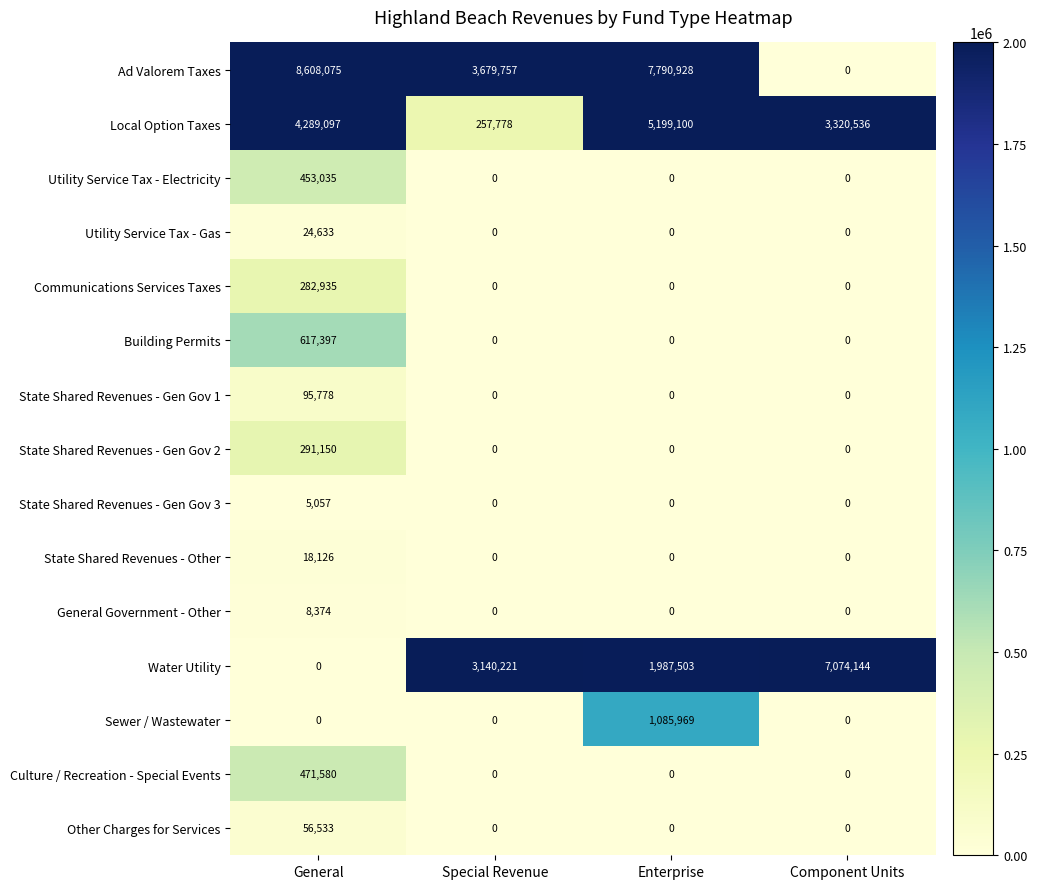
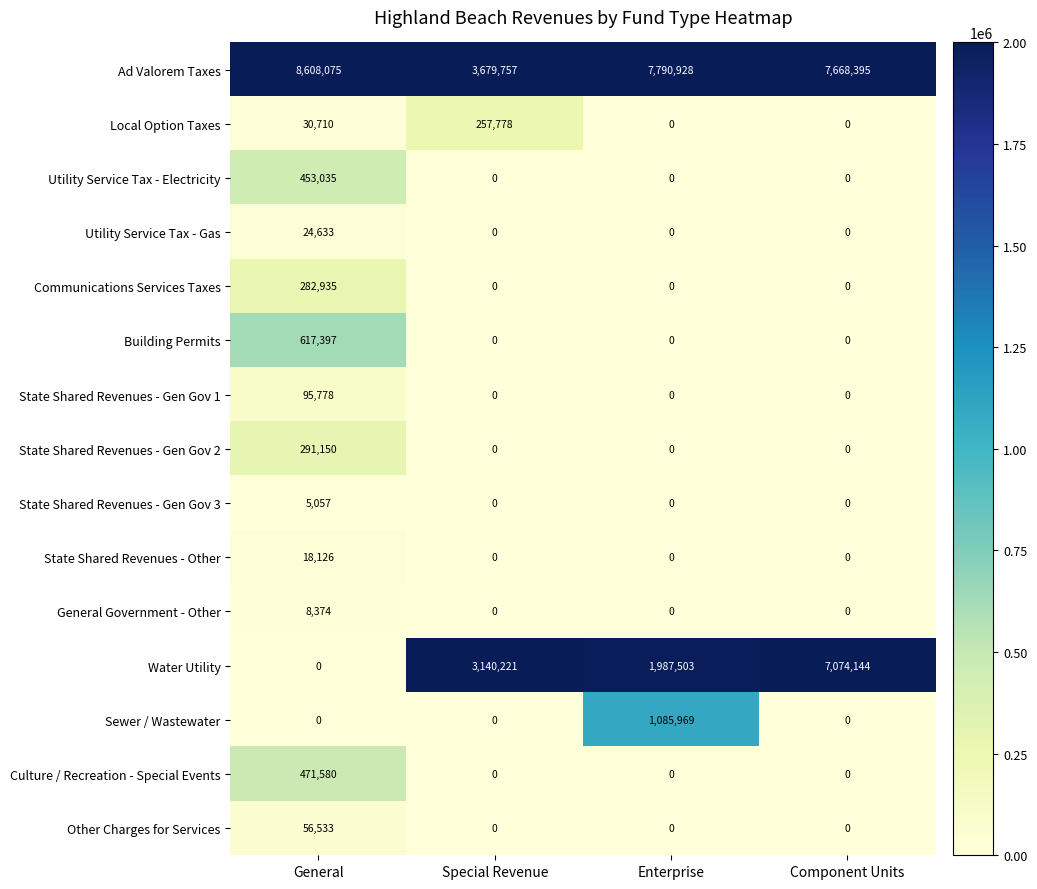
Ad Valorem Taxes, Component Units: 0 -> 7,668,395
Local Option Taxes, General: 4,289,097 -> 30,710
Local Option Taxes, Enterprise: 5,199,100 -> 0
Local Option Taxes, Component Units: 3,320,536 -> 0
